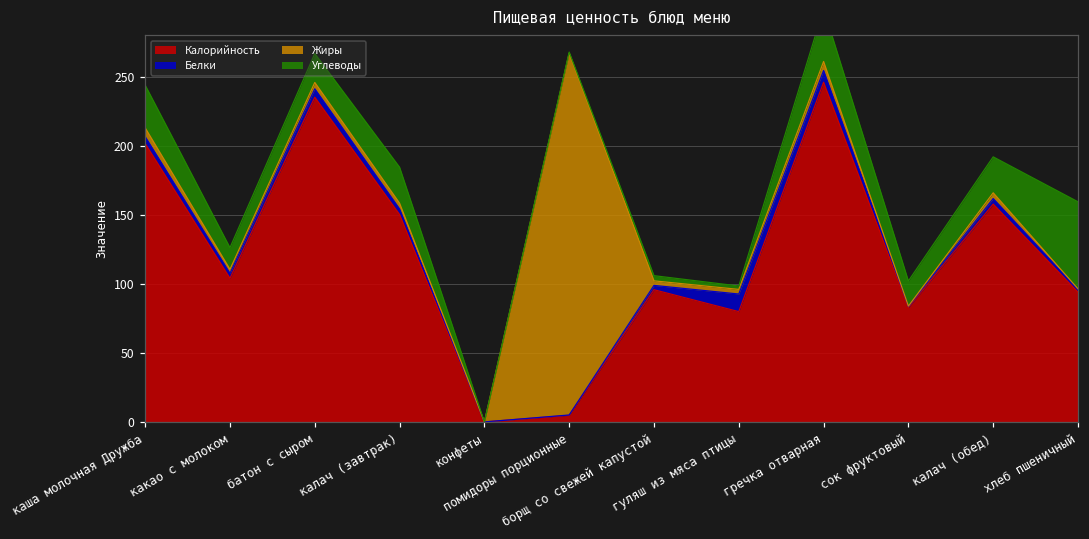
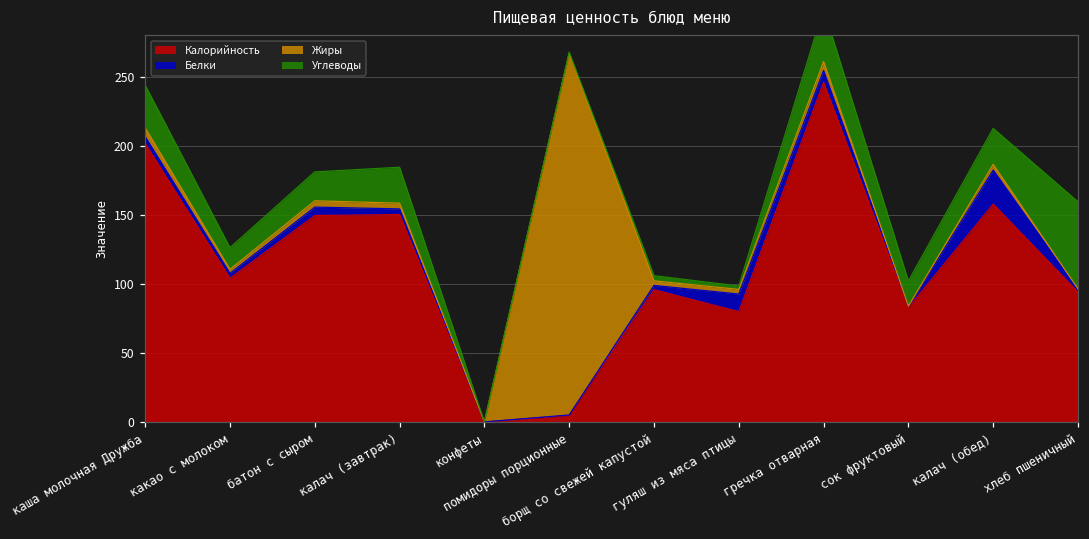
Калорийность, батон с сыром: 235 -> 149
Белки, калач (обед): 4 -> 25
